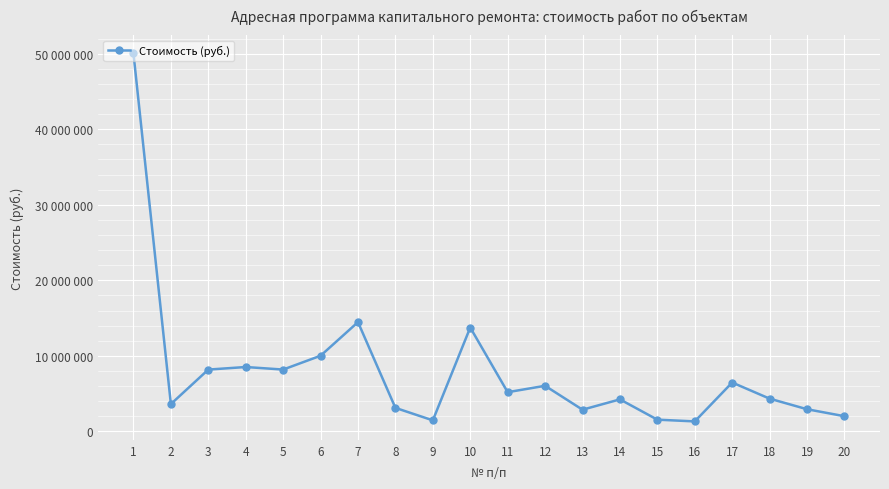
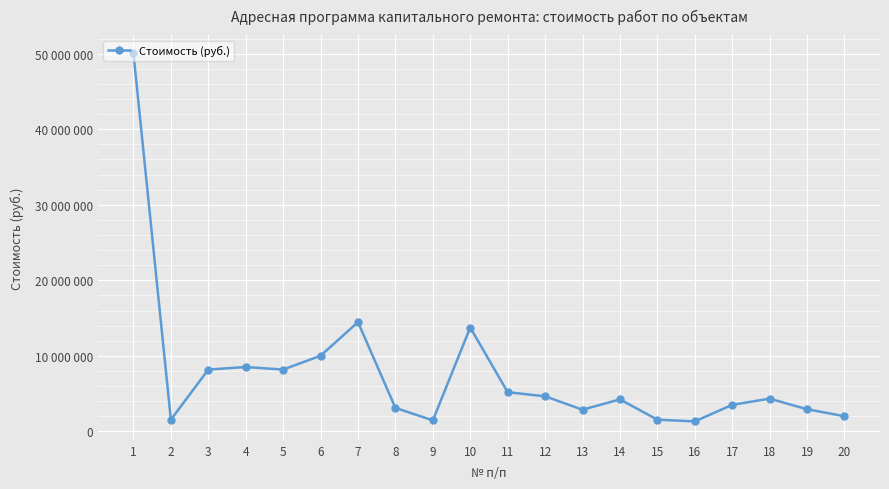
2: 4000000 -> 2000000
12: 6000000 -> 5000000
17: 6000000 -> 4000000
